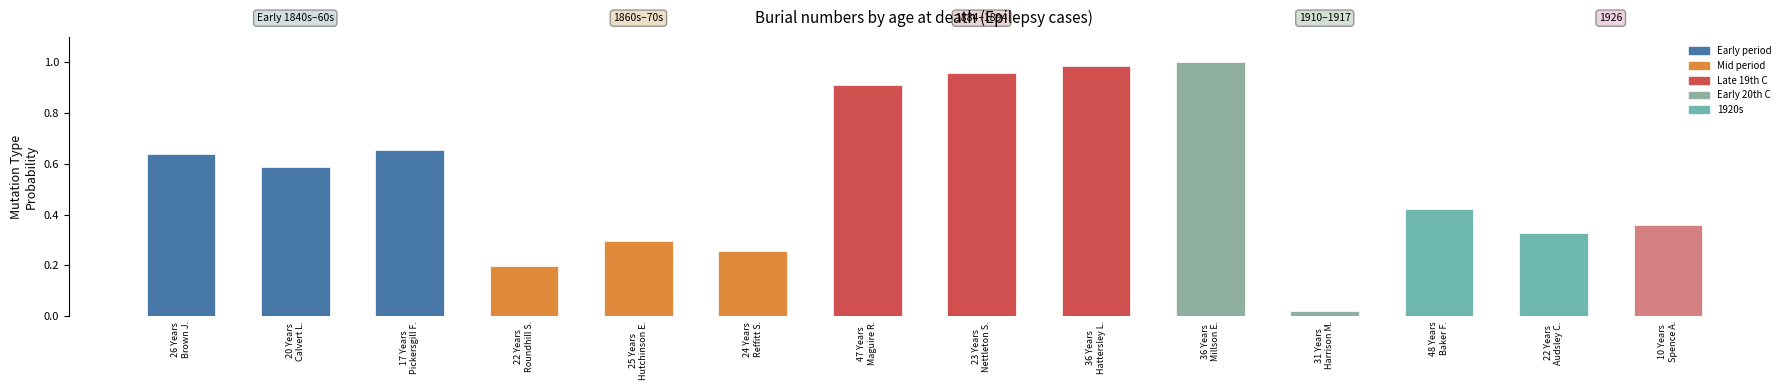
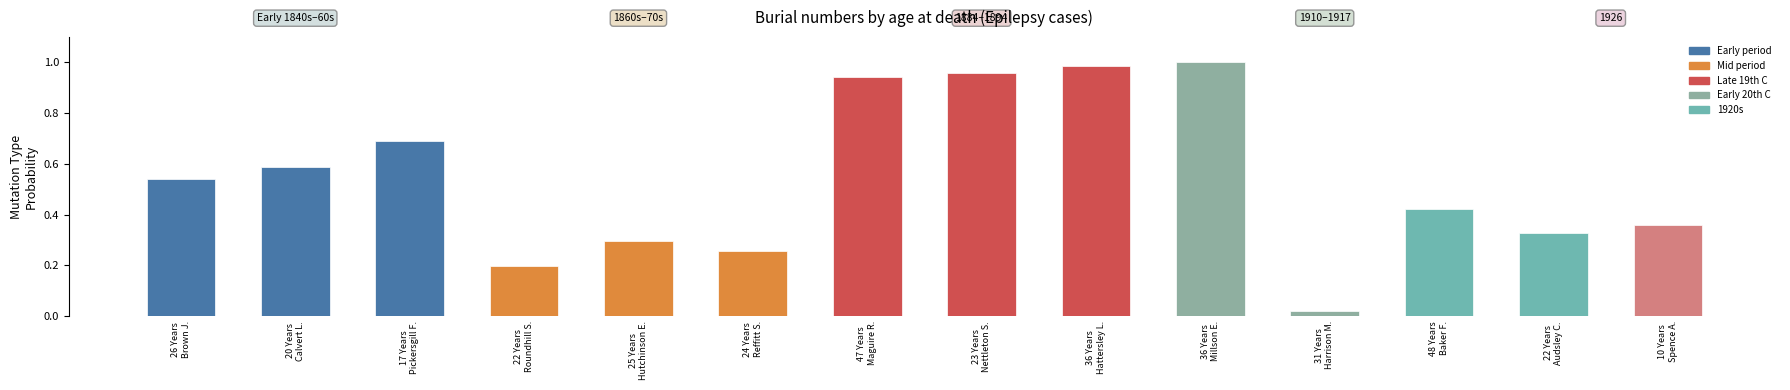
26 Years Brown J.: 0.64 -> 0.54
17 Years Pickersgill F.: 0.66 -> 0.69
47 Years Maguire R.: 0.91 -> 0.94
